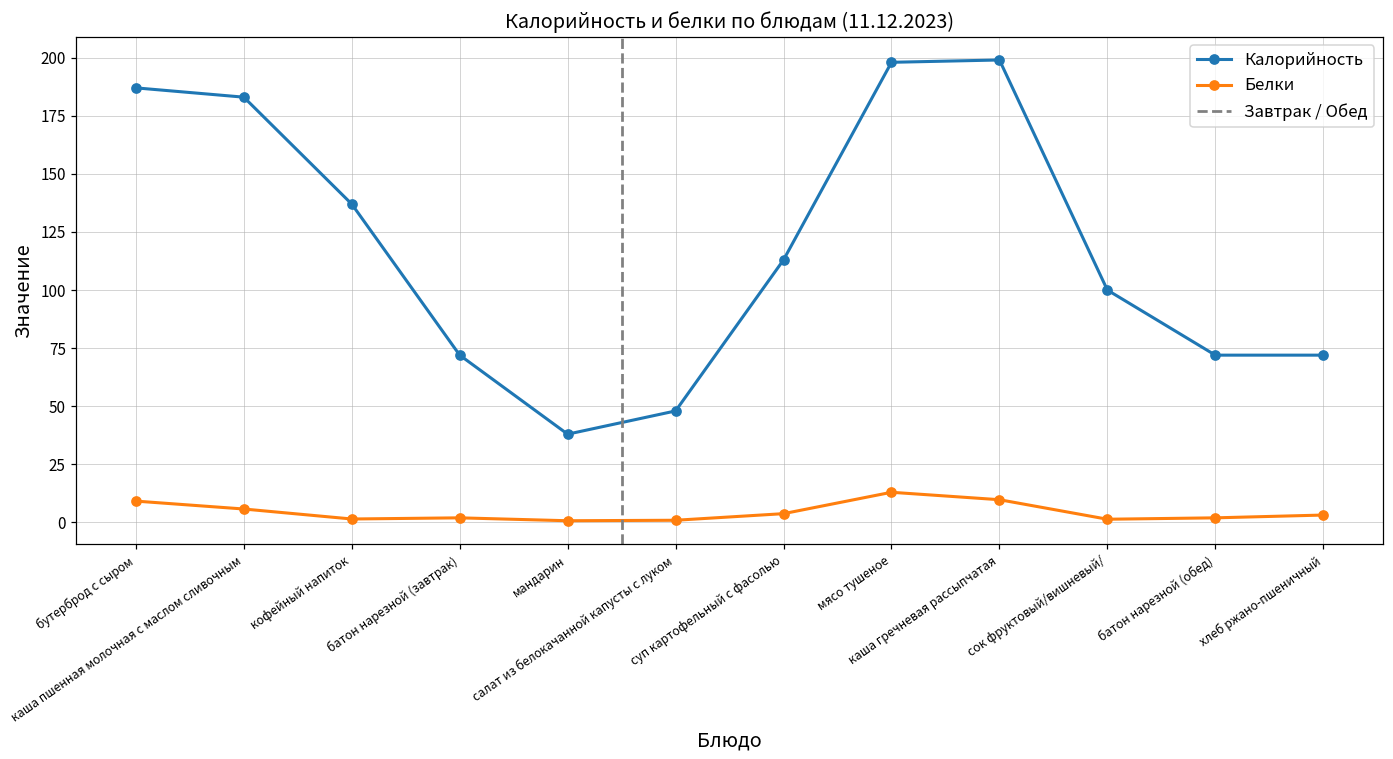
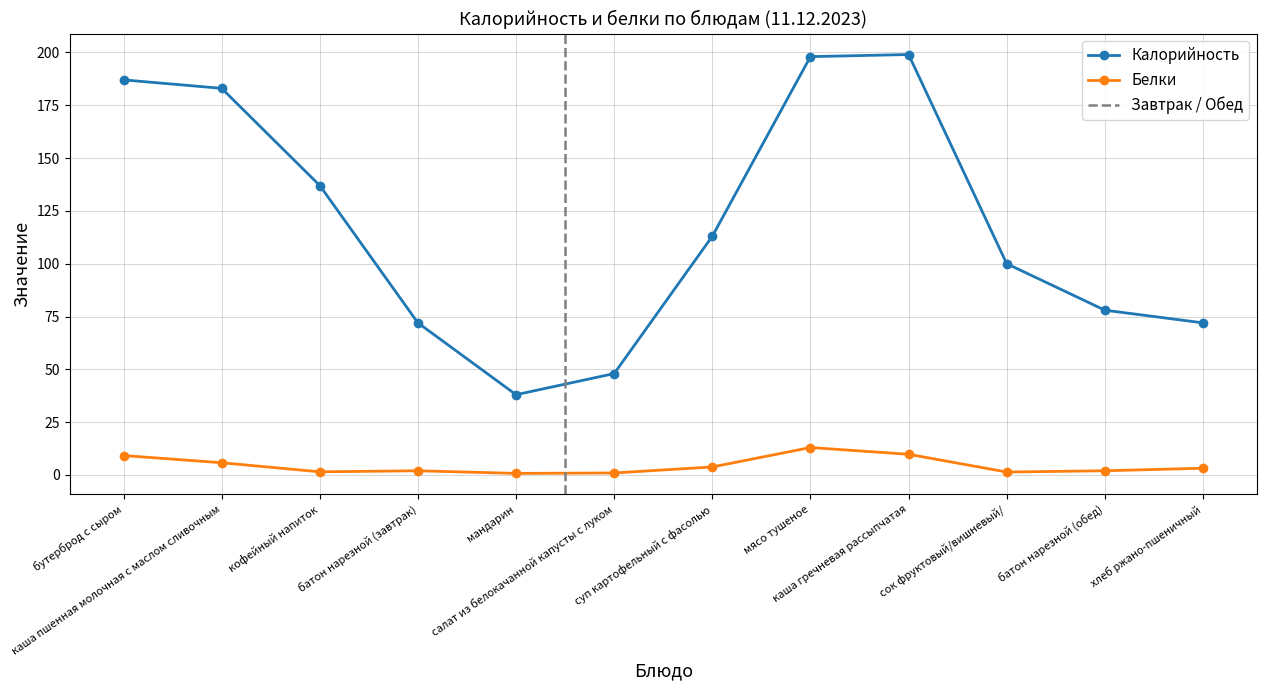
Калорийность, батон нарезной (обед): 72 -> 78
